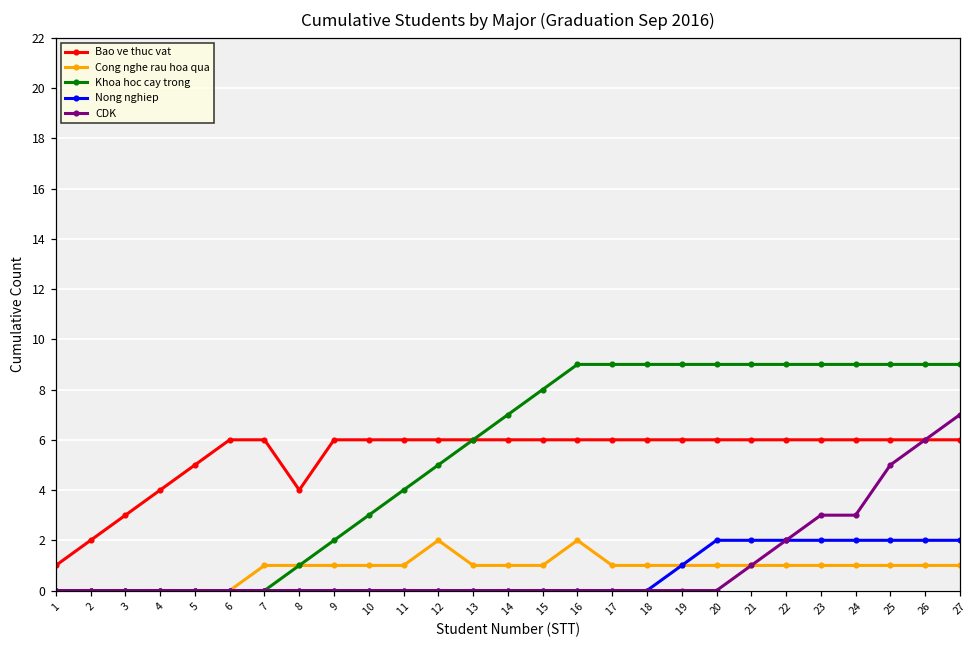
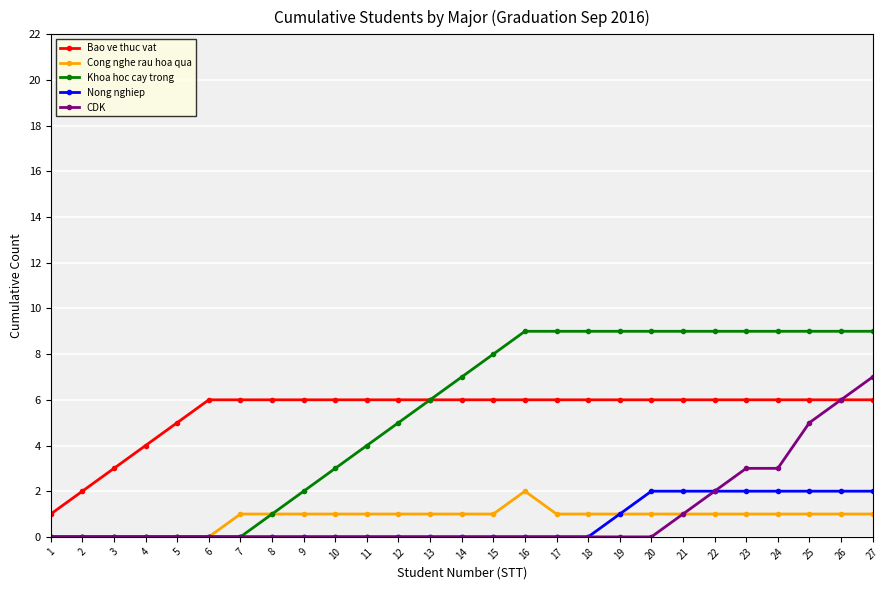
Bao ve thuc vat, 8: 4 -> 6
Cong nghe rau hoa qua, 12: 2 -> 1
